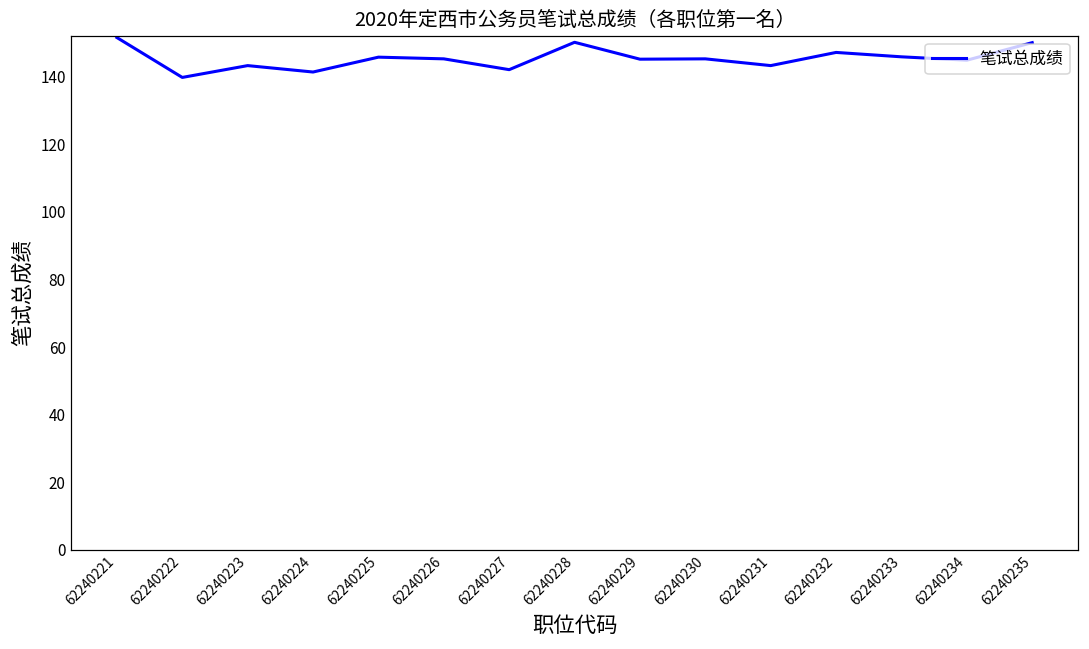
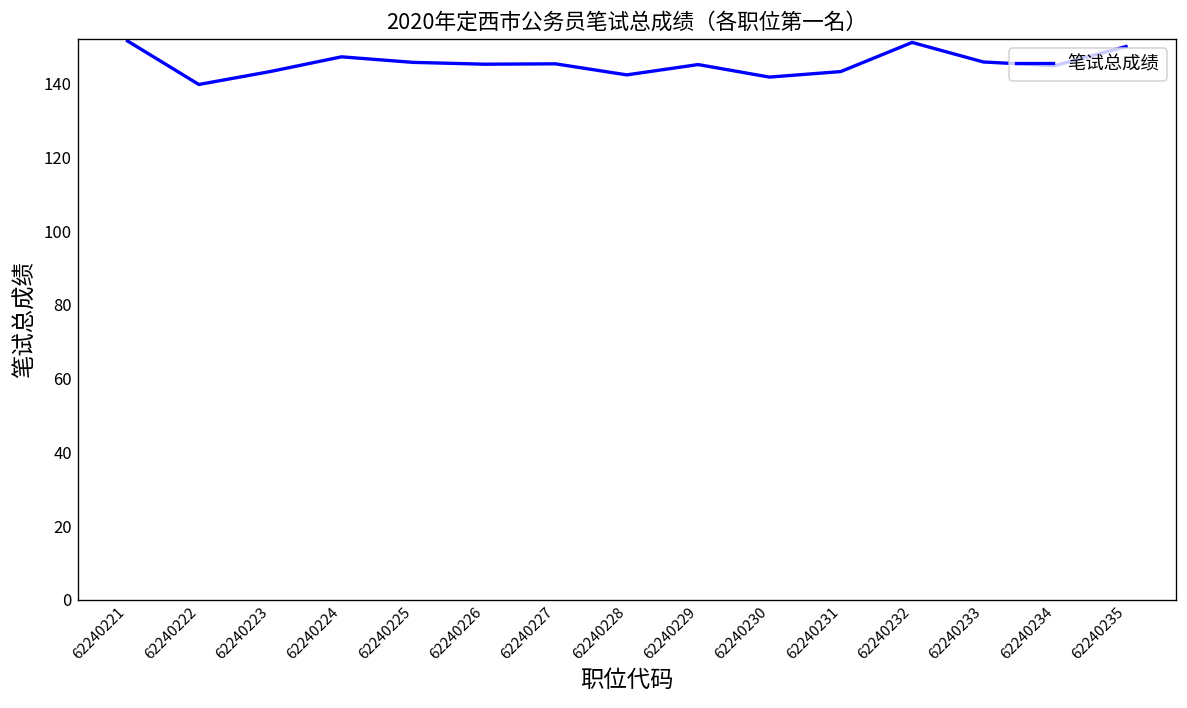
62240224: 141 -> 147
62240227: 142 -> 145
62240228: 150 -> 142
62240230: 145 -> 142
62240232: 147 -> 151
